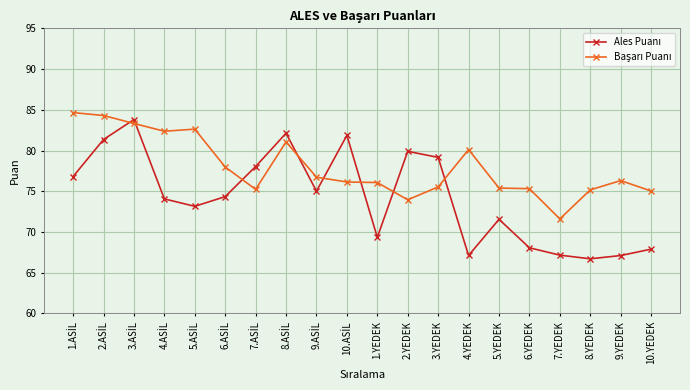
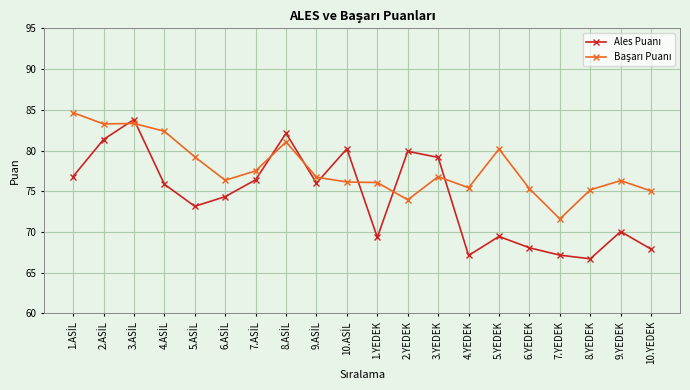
Başarı Puanı, 2.ASİL: 84 -> 83
Ales Puanı, 4.ASİL: 74 -> 76
Başarı Puanı, 5.ASİL: 83 -> 79
Başarı Puanı, 6.ASİL: 78 -> 76
Ales Puanı, 7.ASİL: 78 -> 76
Başarı Puanı, 7.ASİL: 75 -> 78
Ales Puanı, 9.ASİL: 75 -> 76
Ales Puanı, 10.ASİL: 82 -> 80
Başarı Puanı, 3.YEDEK: 76 -> 77
Başarı Puanı, 4.YEDEK: 80 -> 75
Ales Puanı, 5.YEDEK: 72 -> 69
Başarı Puanı, 5.YEDEK: 75 -> 80
Ales Puanı, 9.YEDEK: 67 -> 70
